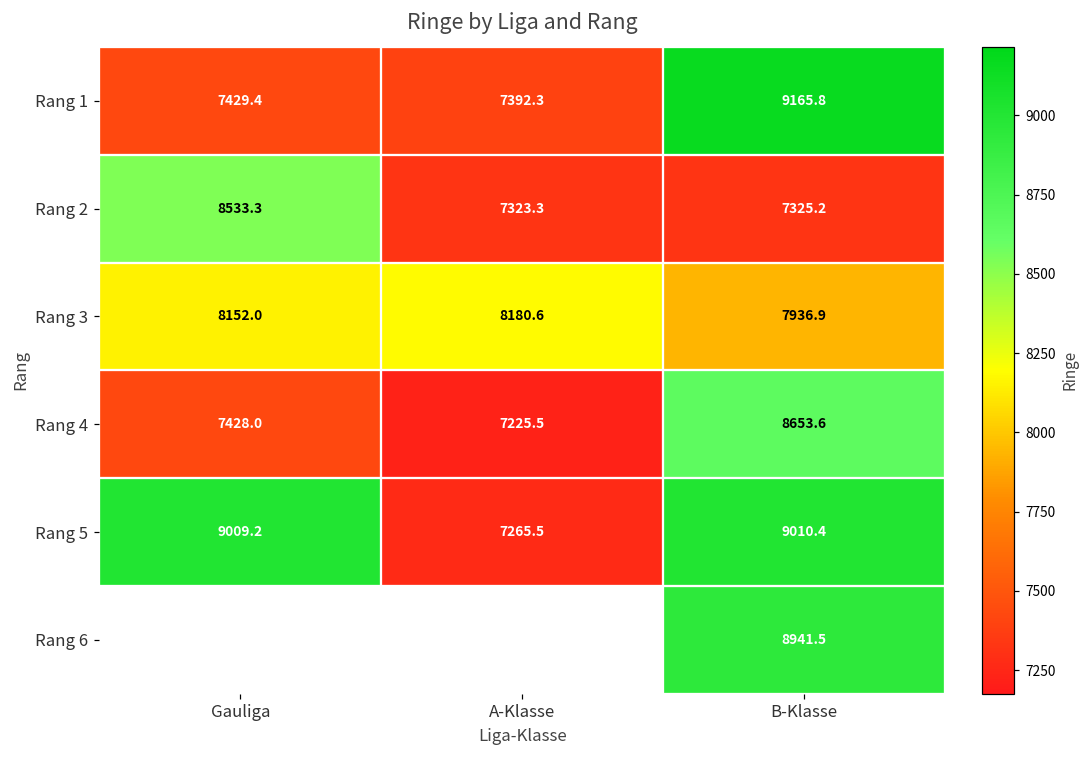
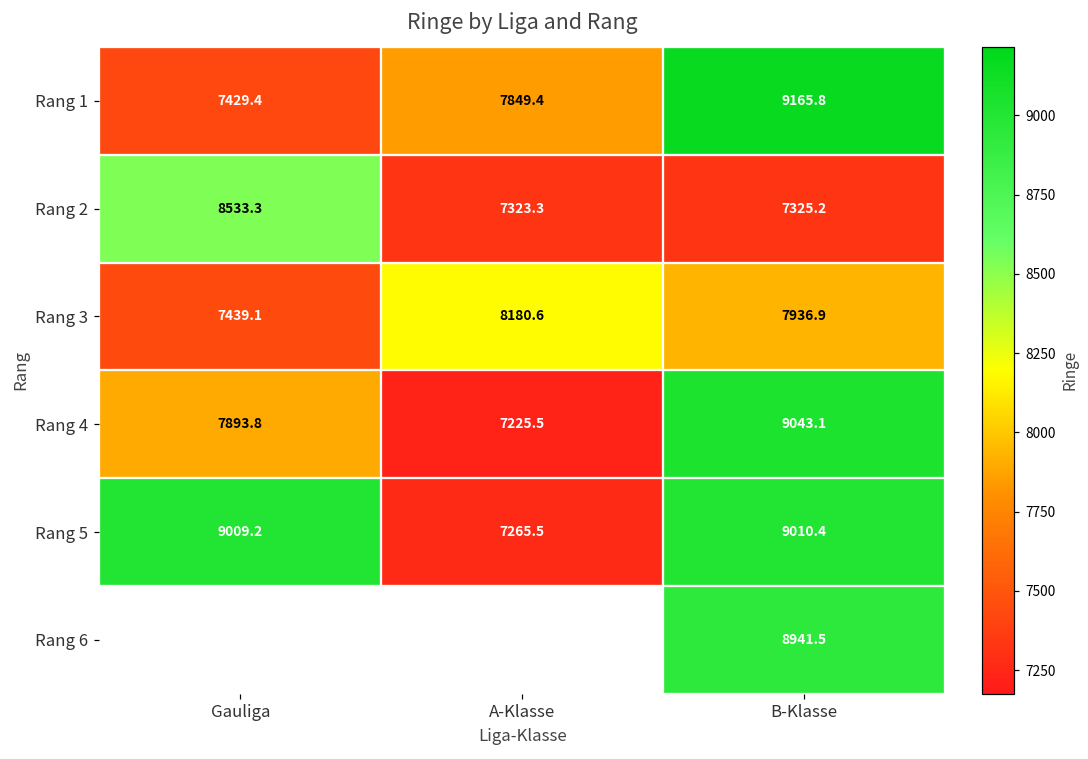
Rang 1, A-Klasse: 7392.3 -> 7849.4
Rang 3, Gauliga: 8152.0 -> 7439.1
Rang 4, Gauliga: 7428.0 -> 7893.8
Rang 4, B-Klasse: 8653.6 -> 9043.1
